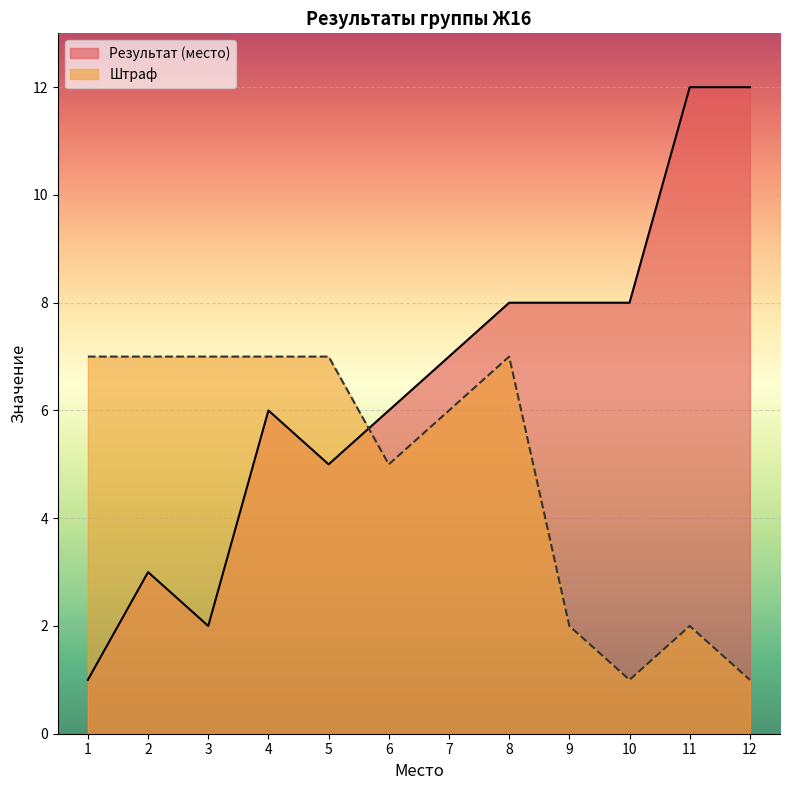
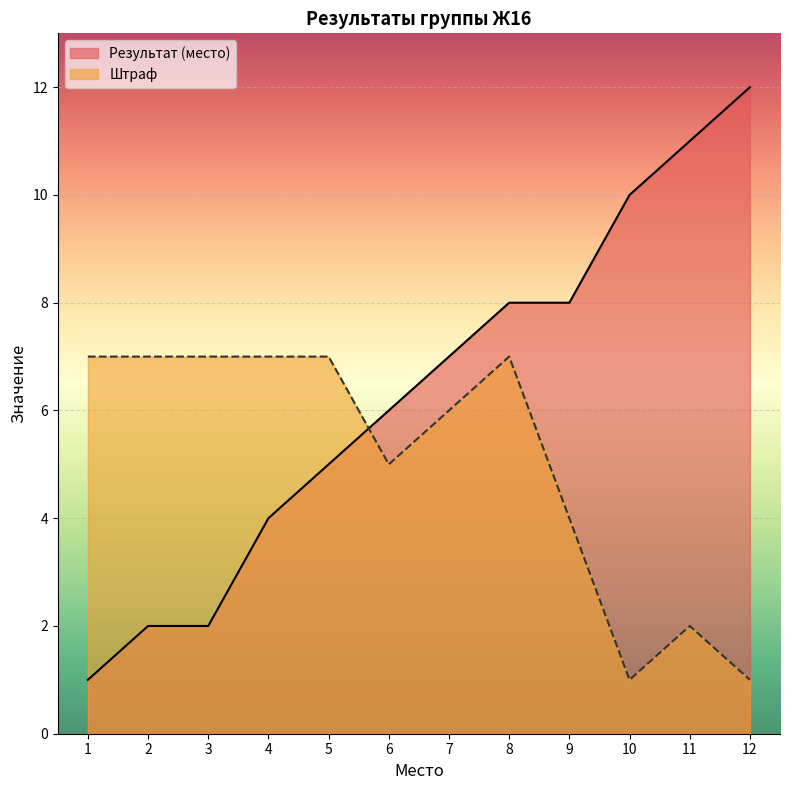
Результат (место), 2: 3 -> 2
Результат (место), 4: 6 -> 4
Штраф, 9: 2 -> 4
Результат (место), 10: 8 -> 10
Результат (место), 11: 12 -> 11
